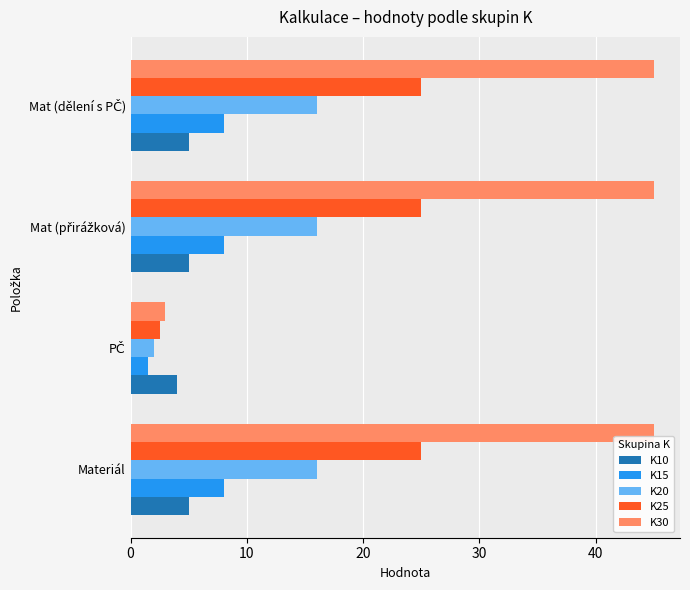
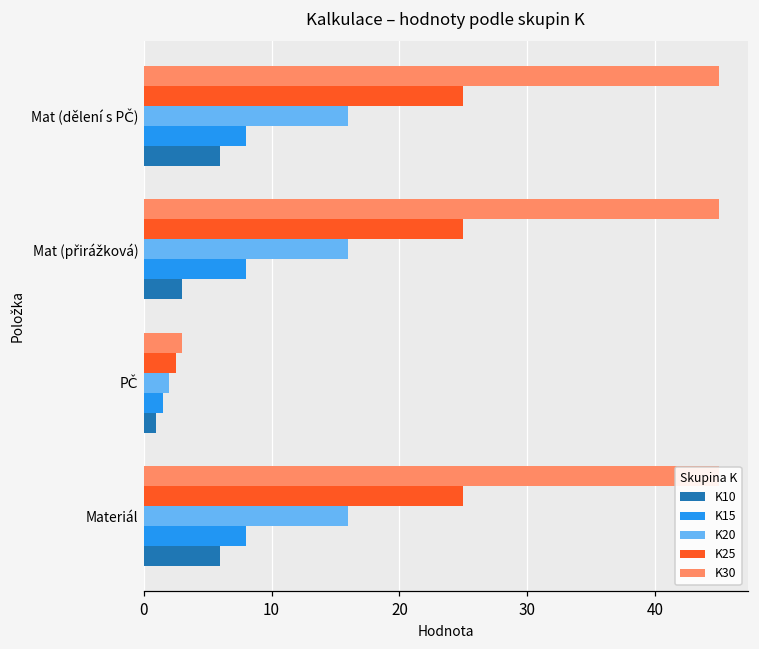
K10, Mat (dělení s PČ): 5 -> 6
K10, Mat (přirážková): 5 -> 3
K10, PČ: 4 -> 1
K10, Materiál: 5 -> 6
